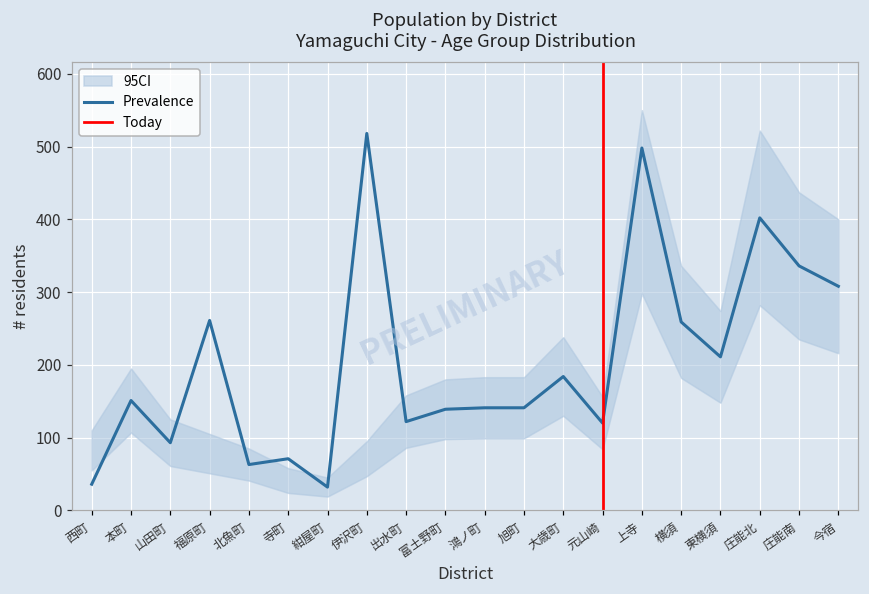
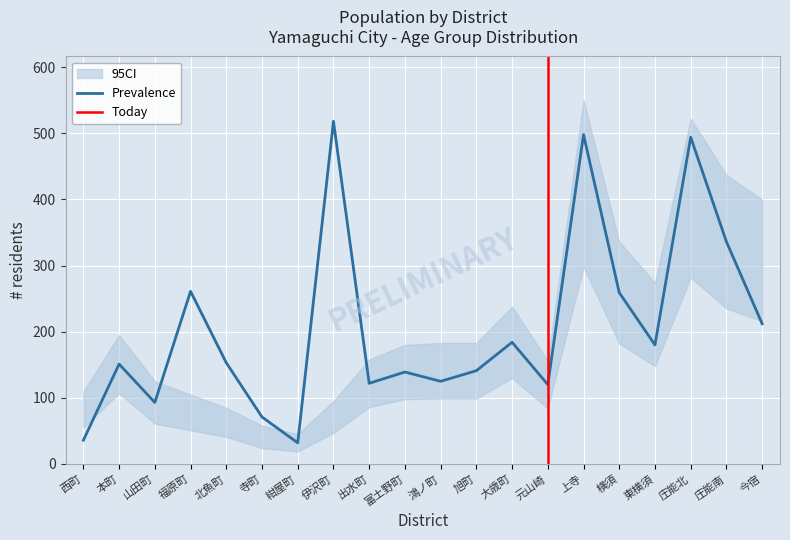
Prevalence, 北魚町: 60 -> 150
Prevalence, 鴻ノ町: 140 -> 130
Prevalence, 東横須: 210 -> 180
Prevalence, 庄能北: 400 -> 490
Prevalence, 今宿: 310 -> 210
